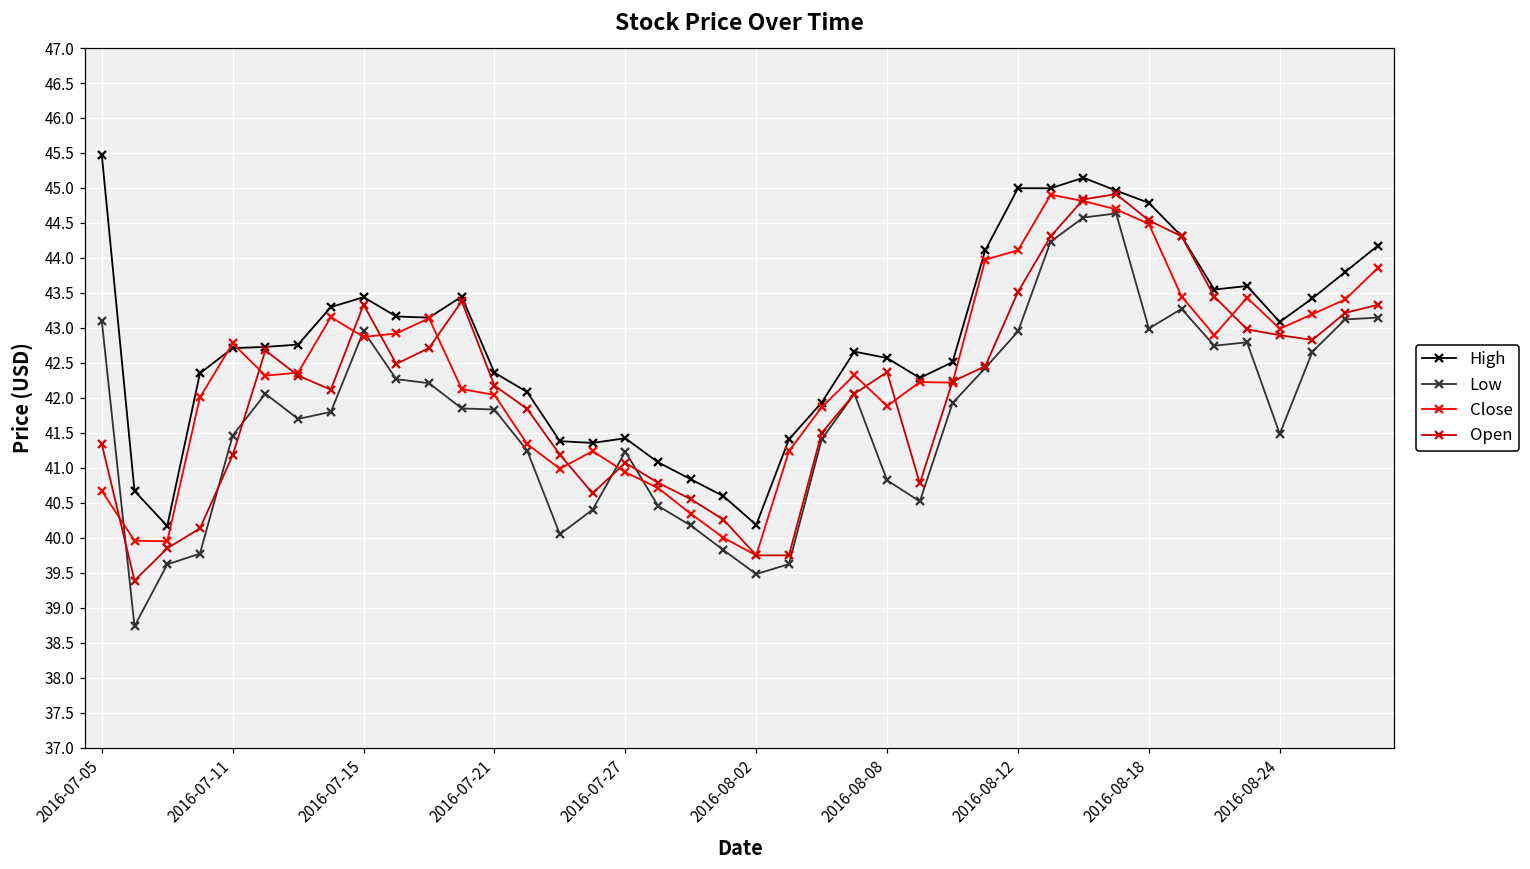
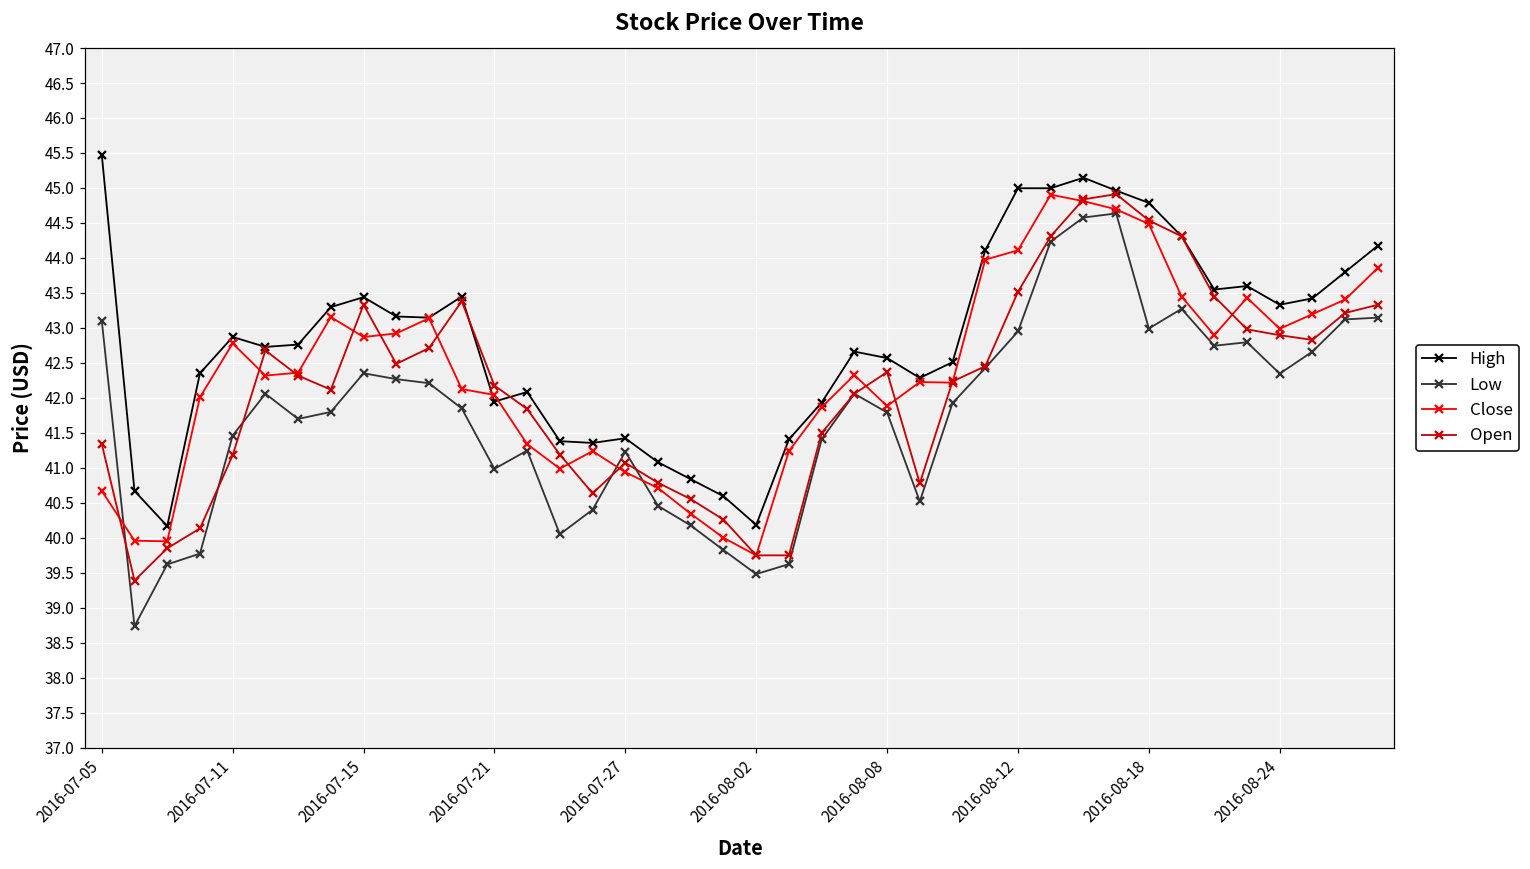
High, 2016-07-11: 42.7 -> 42.9
Low, 2016-07-15: 43.0 -> 42.4
High, 2016-07-21: 42.4 -> 41.9
Low, 2016-07-21: 41.8 -> 41.0
Low, 2016-08-08: 40.8 -> 41.8
High, 2016-08-24: 43.1 -> 43.3
Low, 2016-08-24: 41.5 -> 42.3
